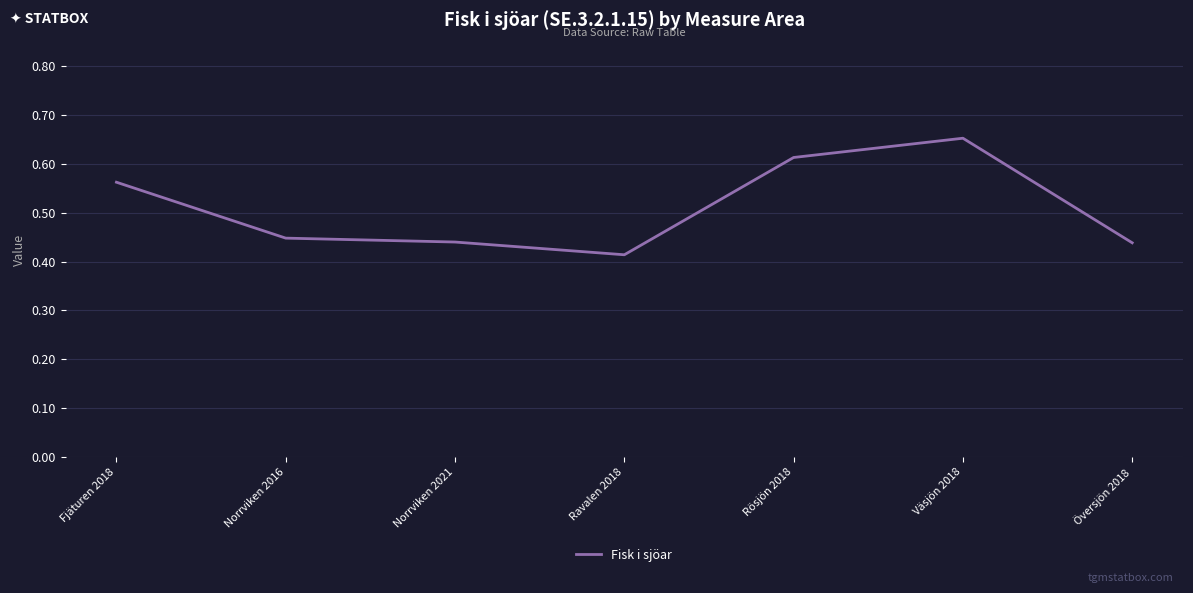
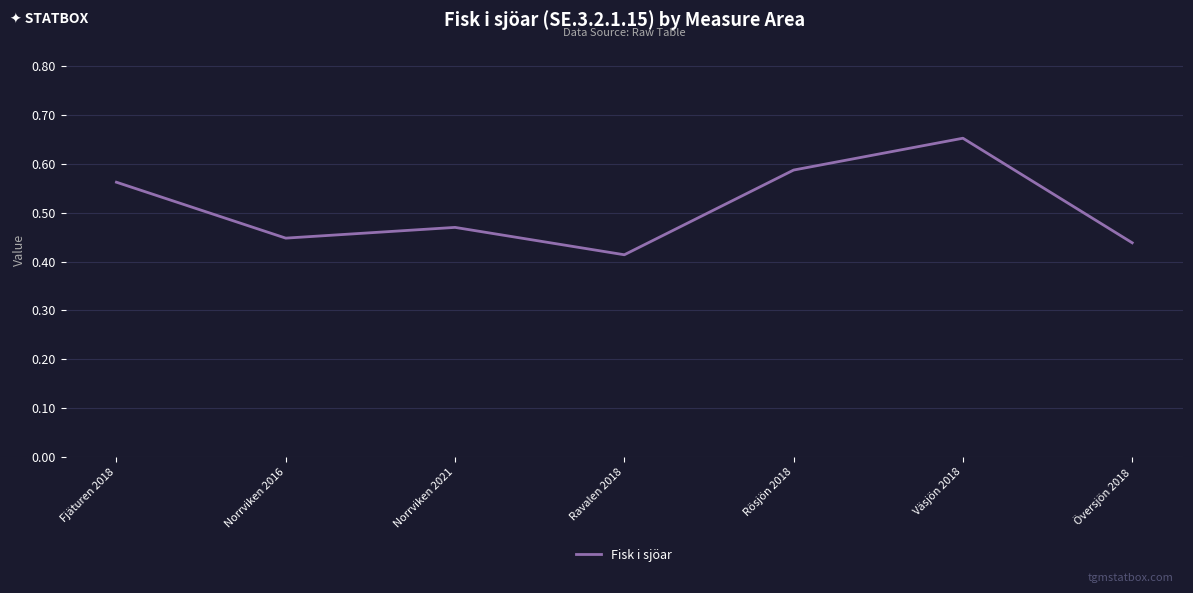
Norrviken 2021: 0.44 -> 0.47
Rösjön 2018: 0.61 -> 0.59
